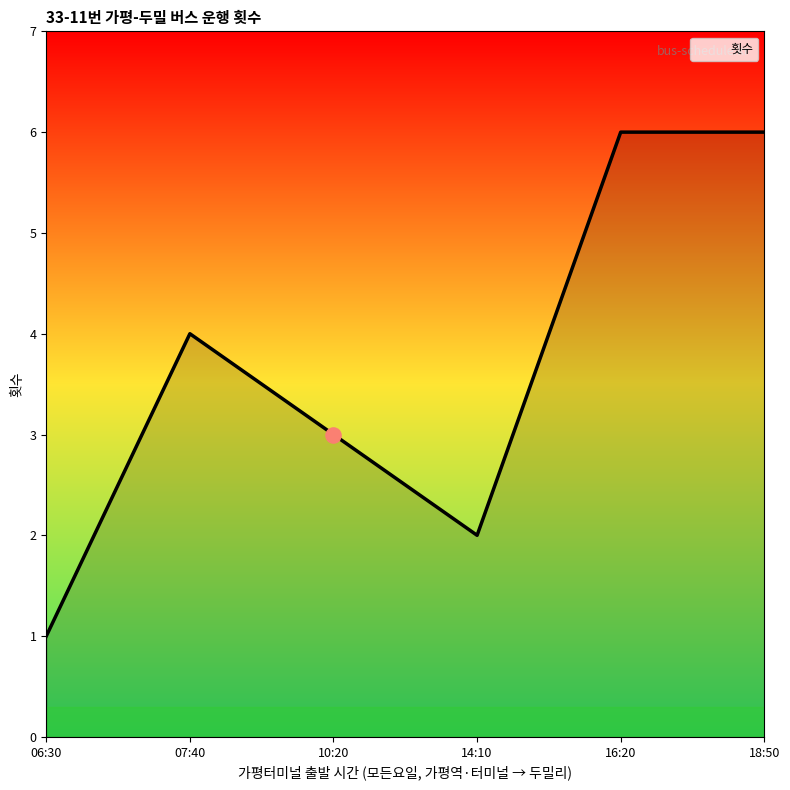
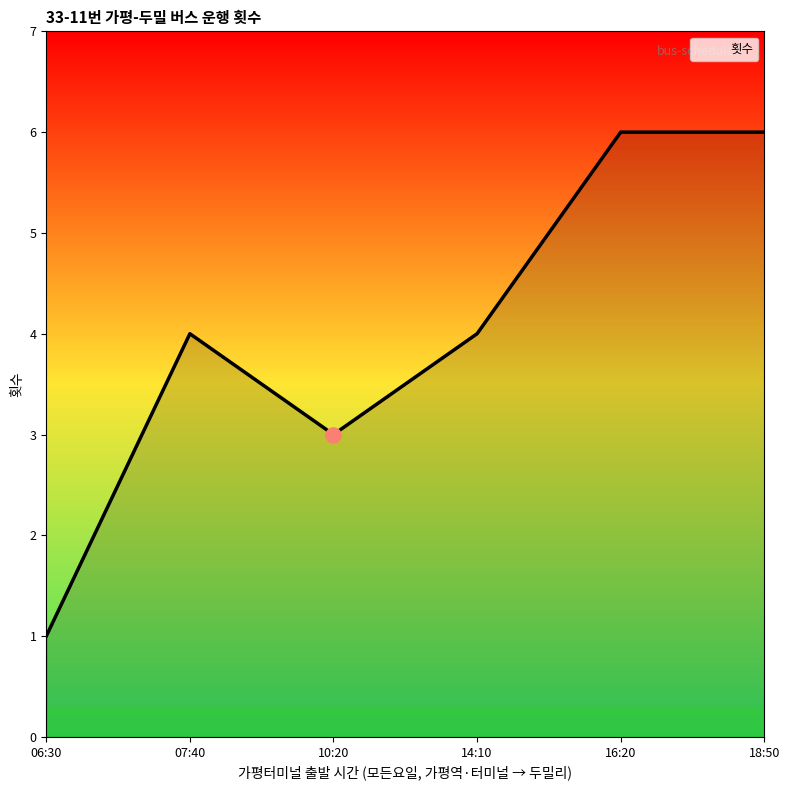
횟수, 14:10: 2 -> 4
